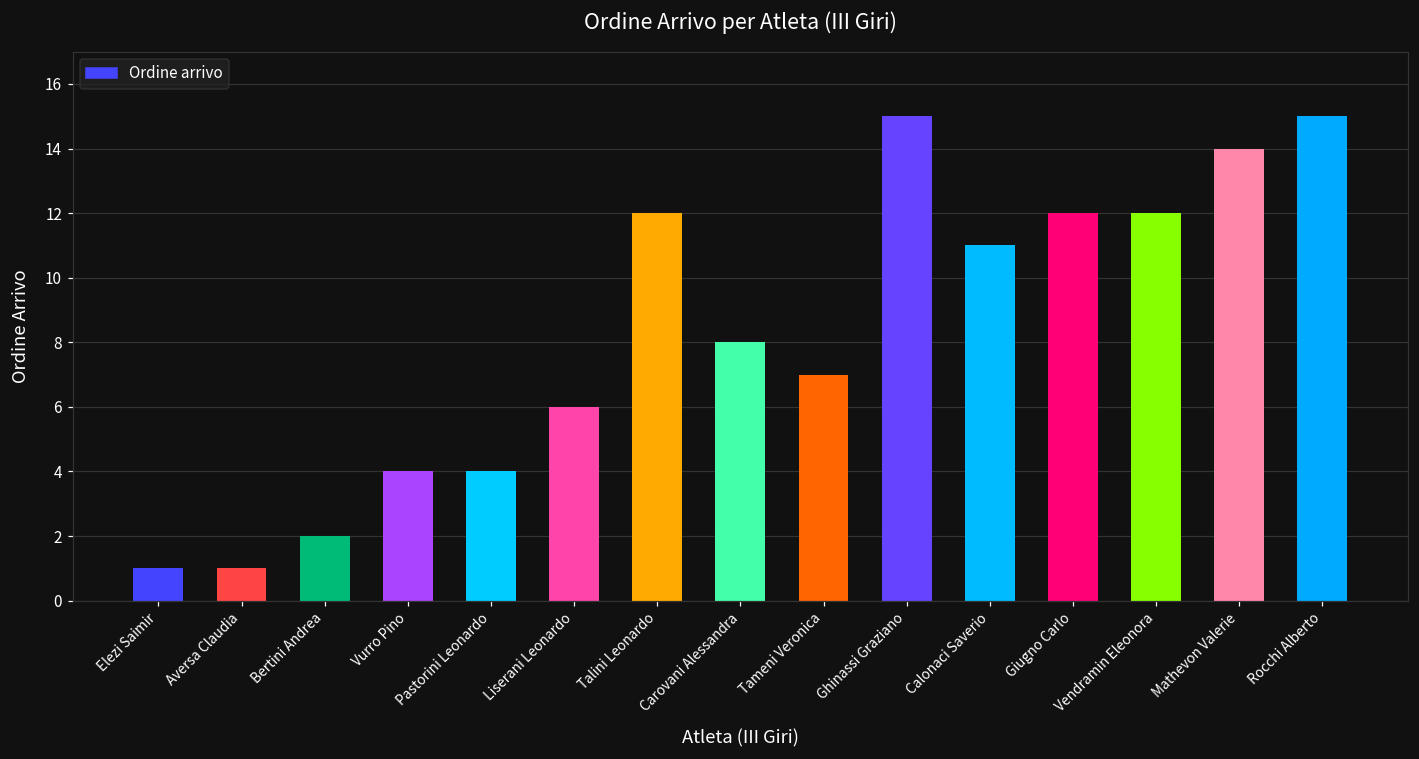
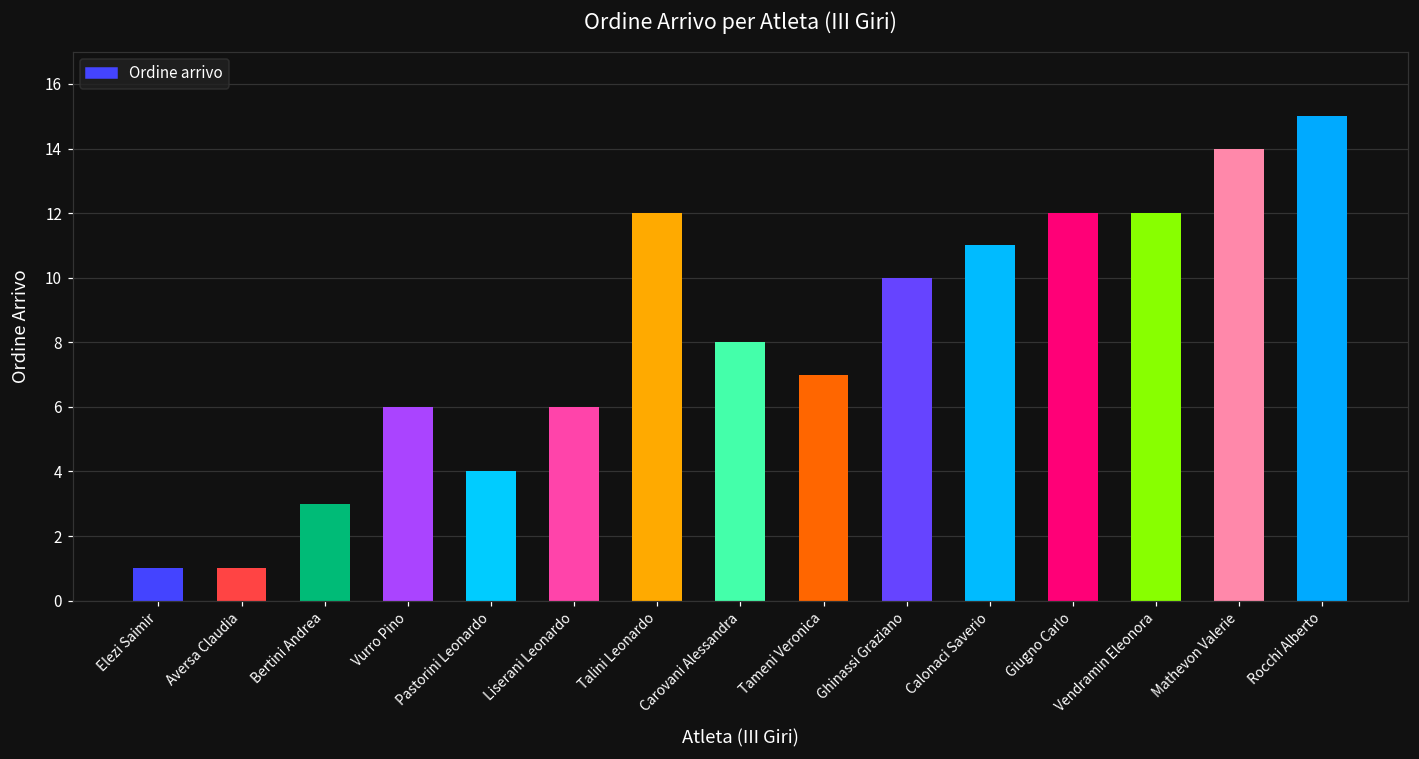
Bertini Andrea: 2 -> 3
Vurro Pino: 4 -> 6
Ghinassi Graziano: 15 -> 10
